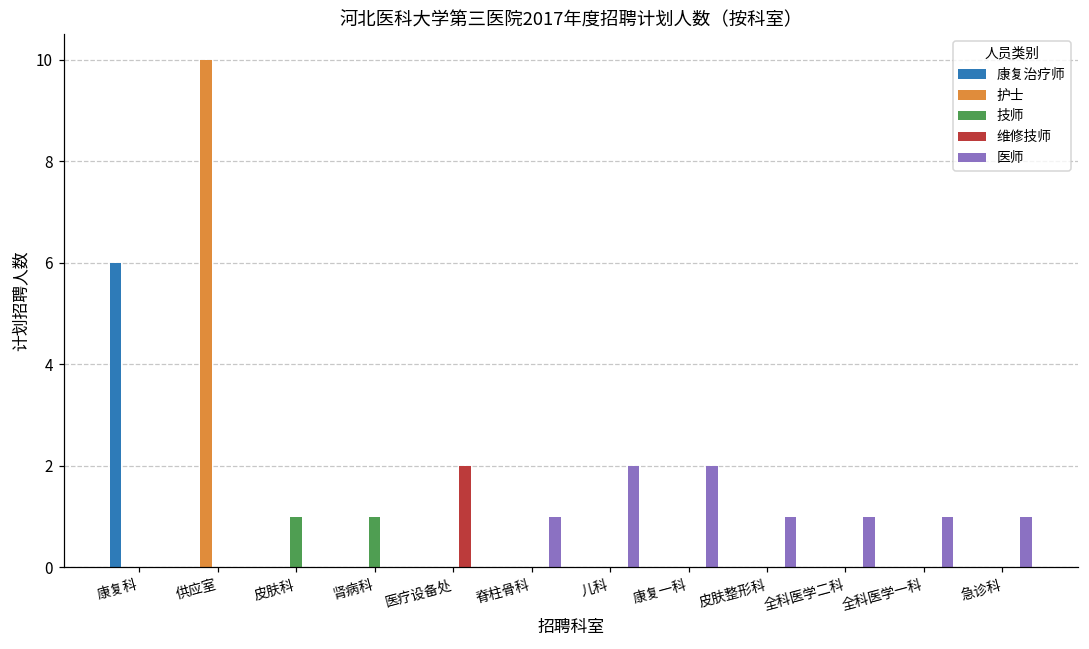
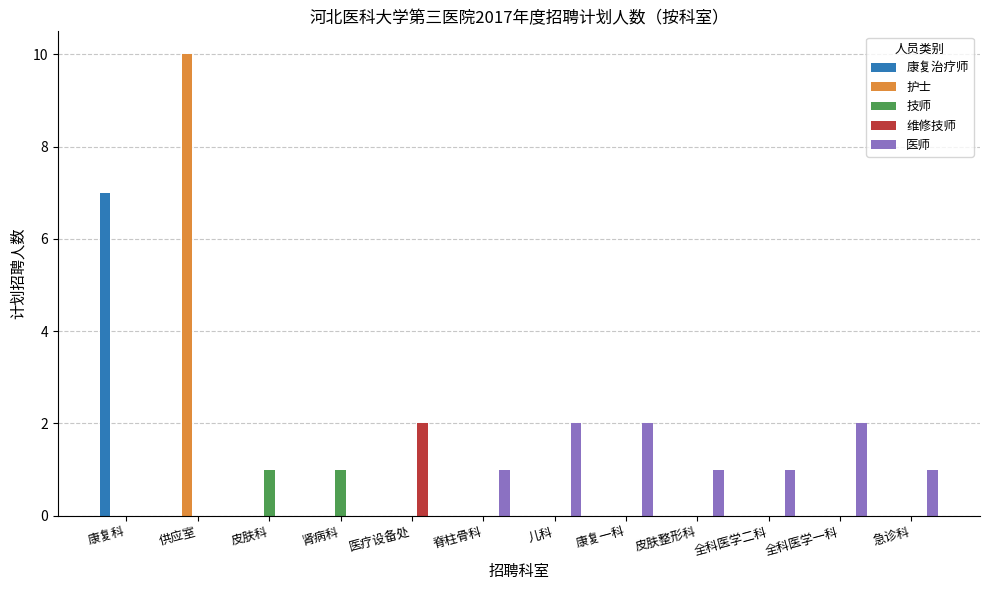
康复治疗师, 康复科: 6 -> 7
医师, 全科医学一科: 1 -> 2
